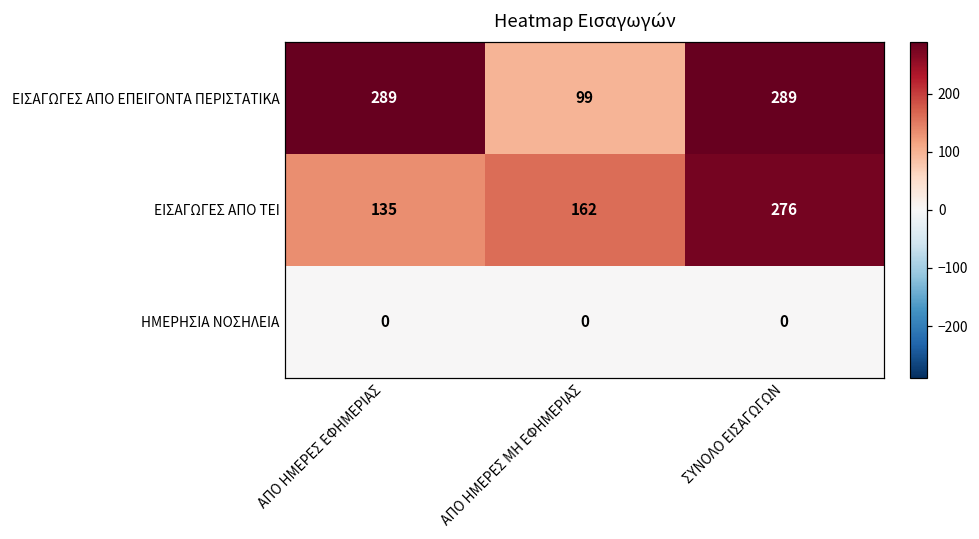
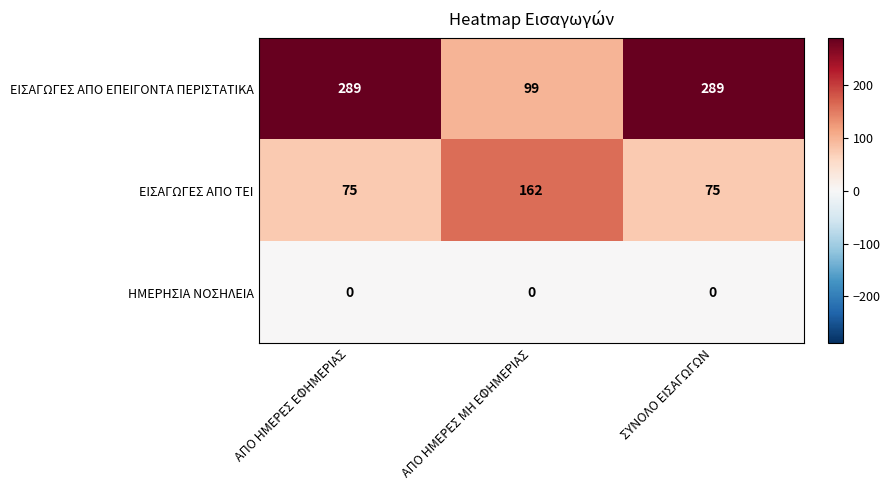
ΕΙΣΑΓΩΓΕΣ ΑΠΟ ΤΕΙ, ΑΠΟ ΗΜΕΡΕΣ ΕΦΗΜΕΡΙΑΣ: 135 -> 75
ΕΙΣΑΓΩΓΕΣ ΑΠΟ ΤΕΙ, ΣΥΝΟΛΟ ΕΙΣΑΓΩΓΩΝ: 276 -> 75
